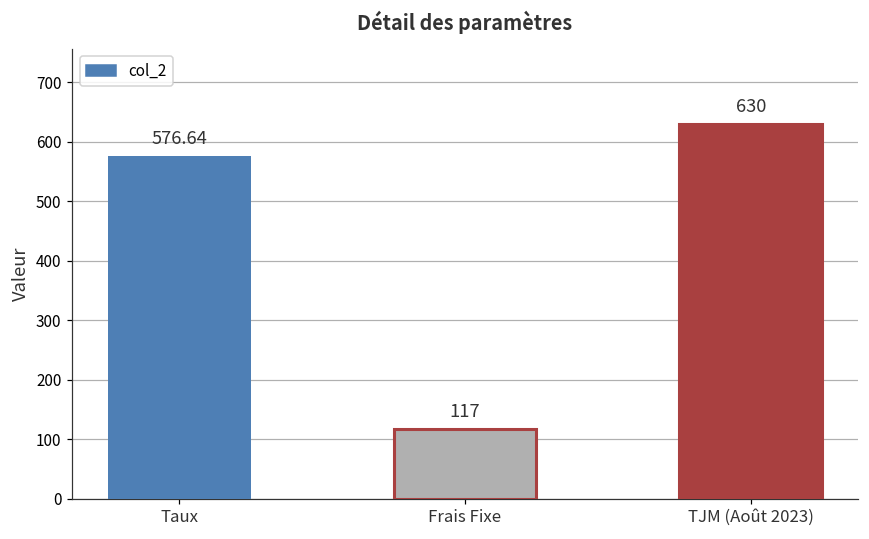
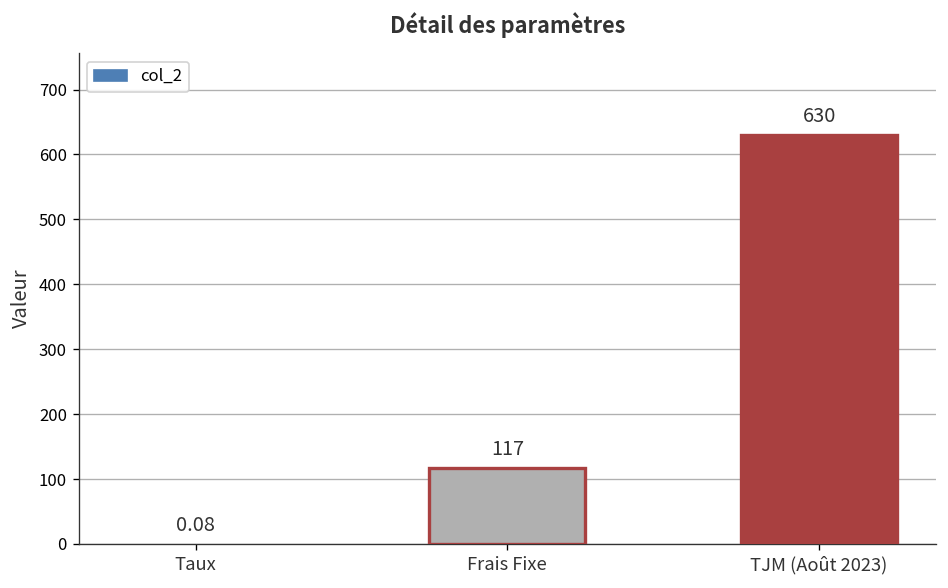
Taux: 576.64 -> 0.08
